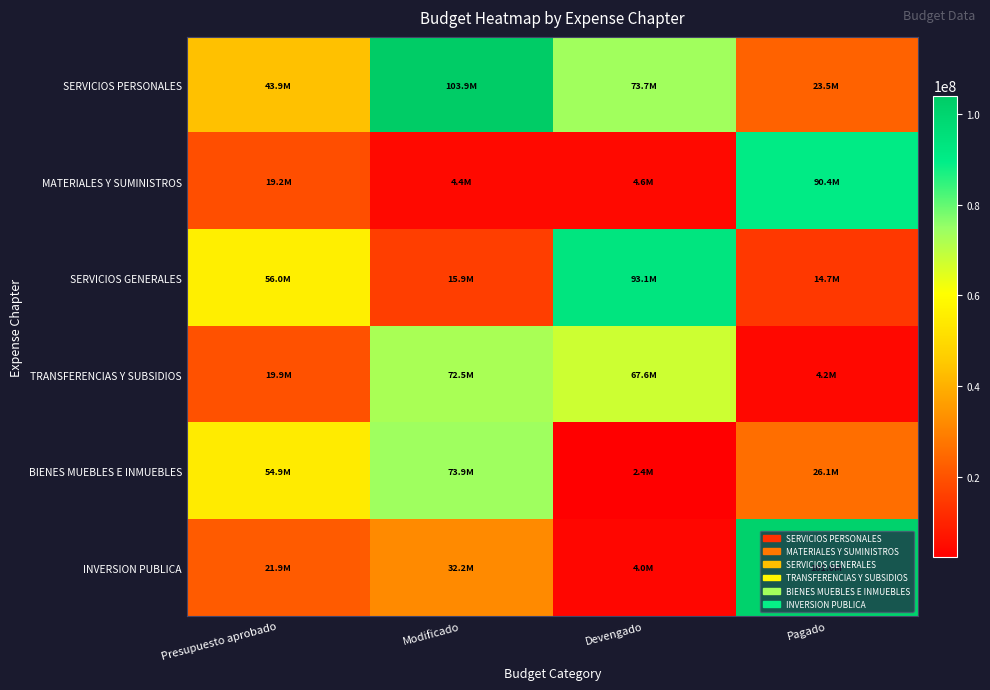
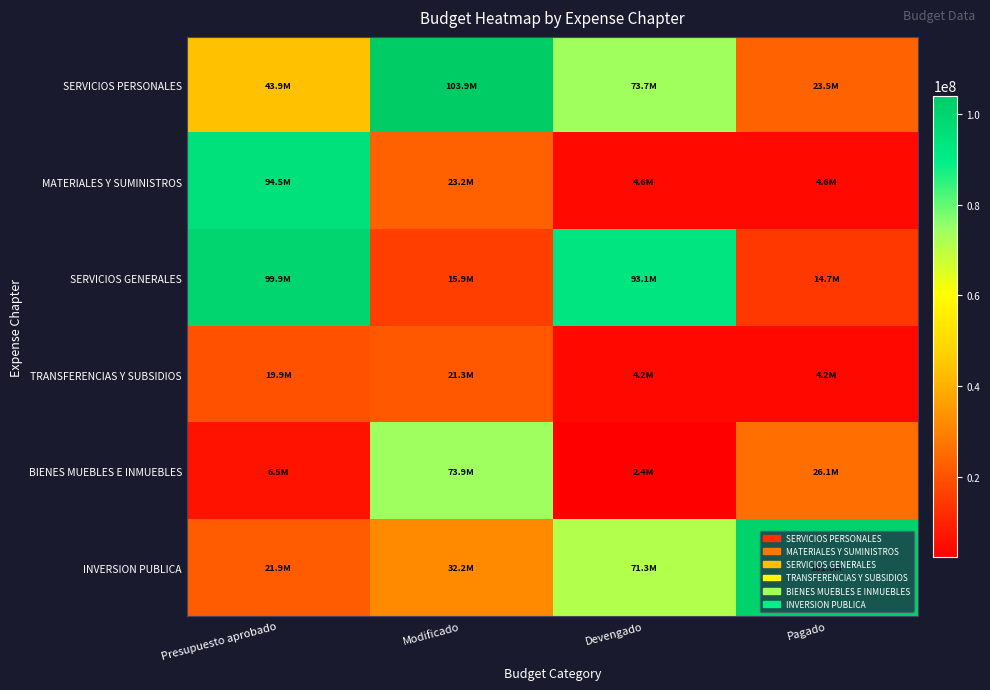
MATERIALES Y SUMINISTROS, Presupuesto aprobado: 19.2M -> 94.5M
MATERIALES Y SUMINISTROS, Modificado: 4.4M -> 23.2M
MATERIALES Y SUMINISTROS, Pagado: 90.4M -> 4.6M
SERVICIOS GENERALES, Presupuesto aprobado: 56.0M -> 99.9M
TRANSFERENCIAS Y SUBSIDIOS, Modificado: 72.5M -> 21.3M
TRANSFERENCIAS Y SUBSIDIOS, Devengado: 67.6M -> 4.2M
BIENES MUEBLES E INMUEBLES, Presupuesto aprobado: 54.9M -> 6.5M
INVERSION PUBLICA, Devengado: 4.0M -> 71.3M
